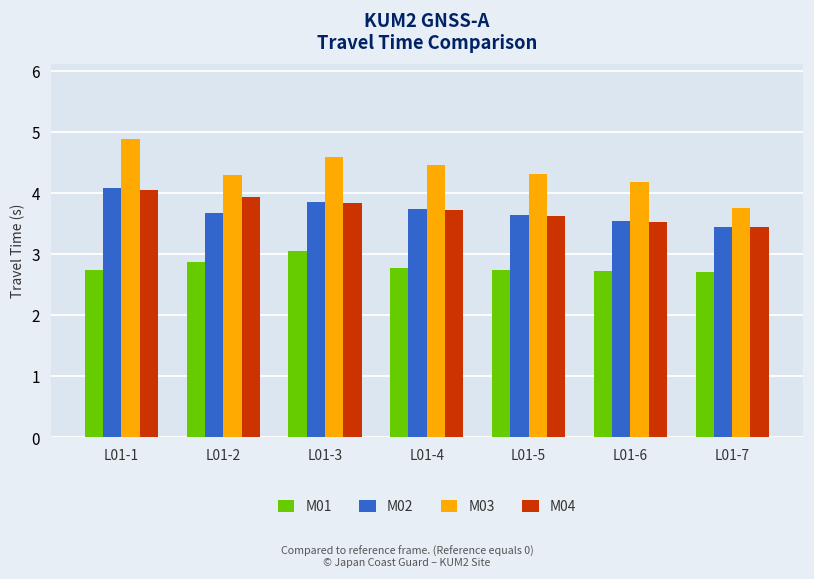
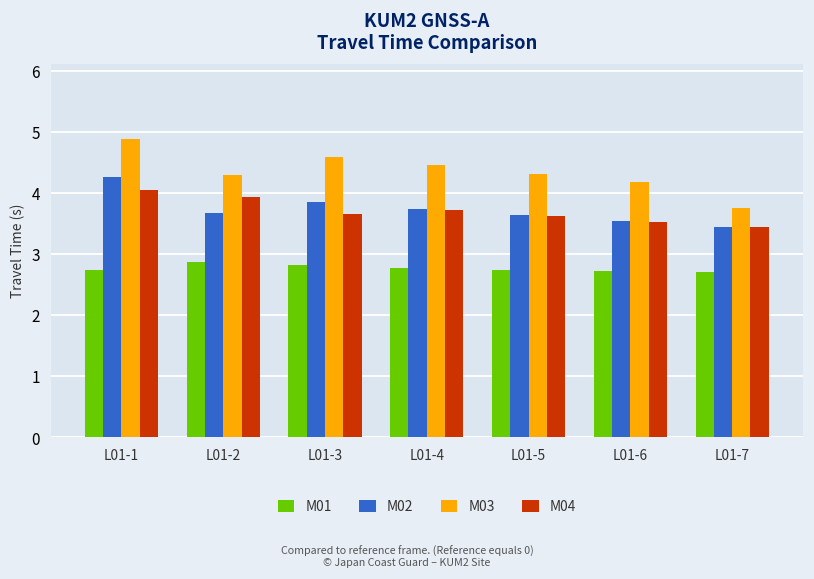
M02, L01-1: 4.1 -> 4.3
M01, L01-3: 3.1 -> 2.8
M04, L01-3: 3.8 -> 3.7
